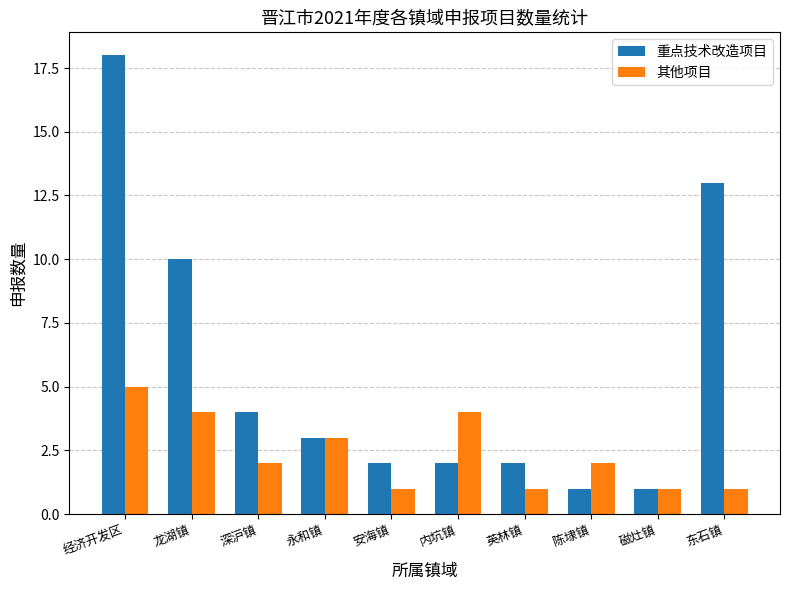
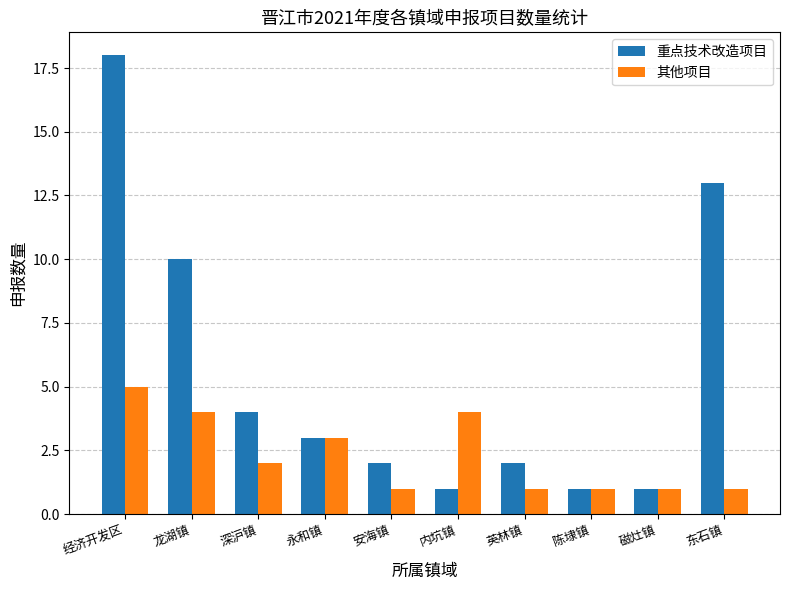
重点技术改造项目, 内坑镇: 2 -> 1
其他项目, 陈埭镇: 2 -> 1
